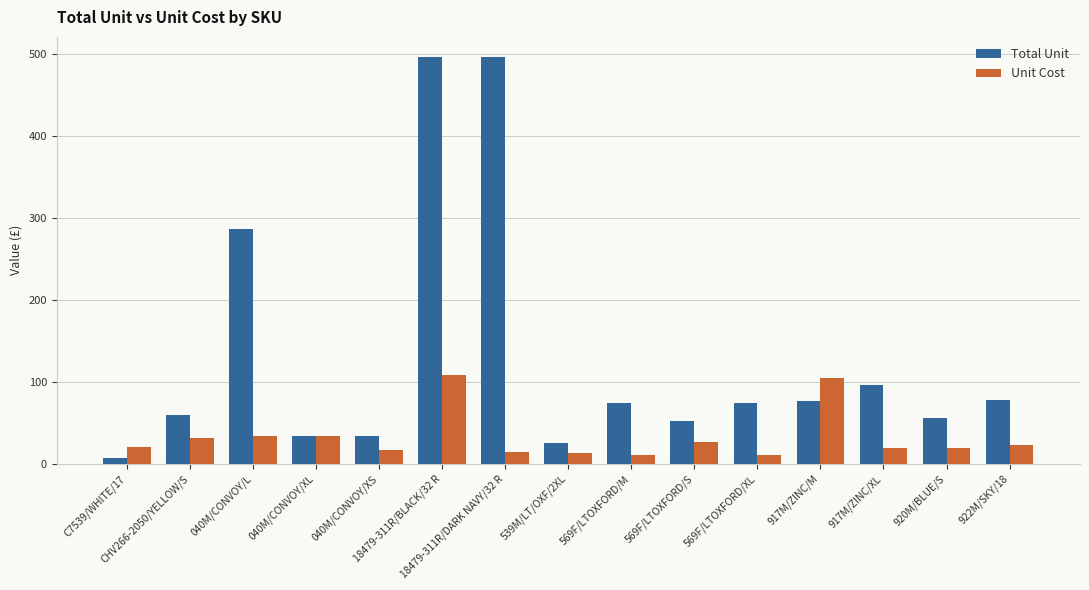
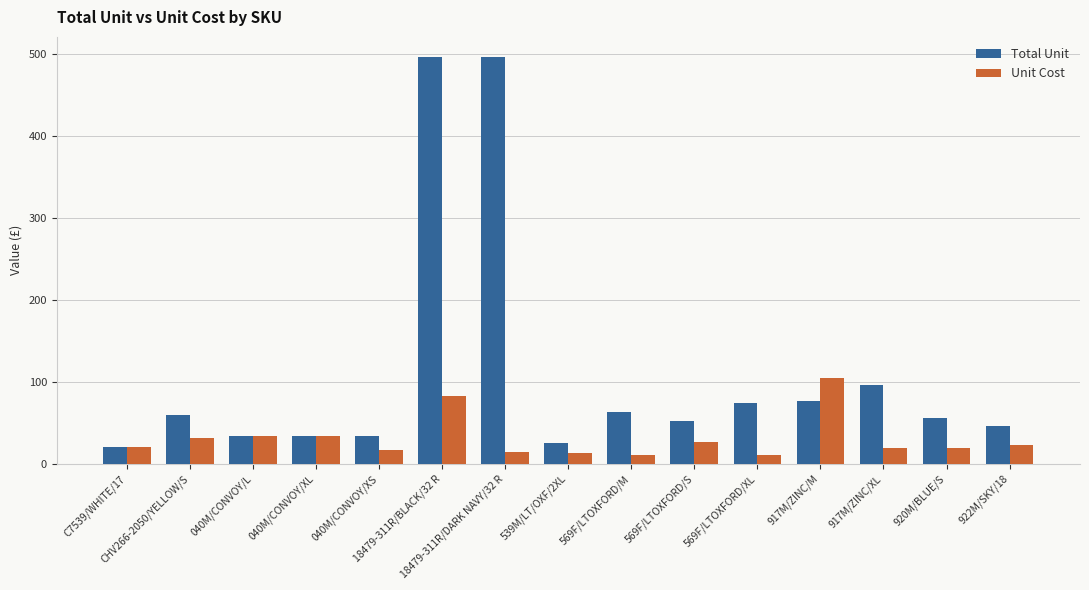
Total Unit, C7539/WHITE/17: 10 -> 20
Total Unit, 040M/CONVOY/L: 290 -> 30
Unit Cost, 18479-311R/BLACK/32 R: 110 -> 80
Total Unit, 569F/LTOXFORD/M: 70 -> 60
Total Unit, 922M/SKY/18: 80 -> 50
